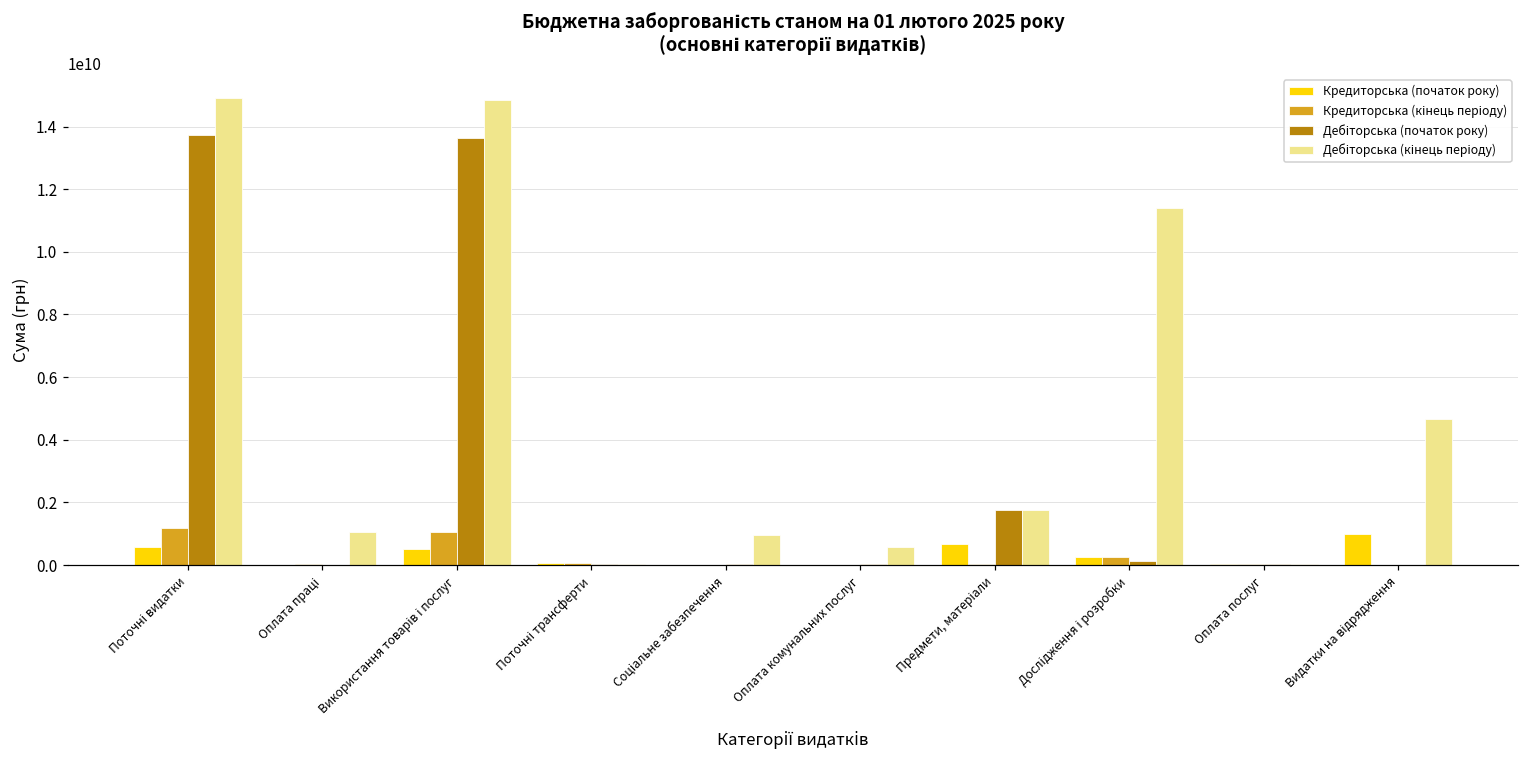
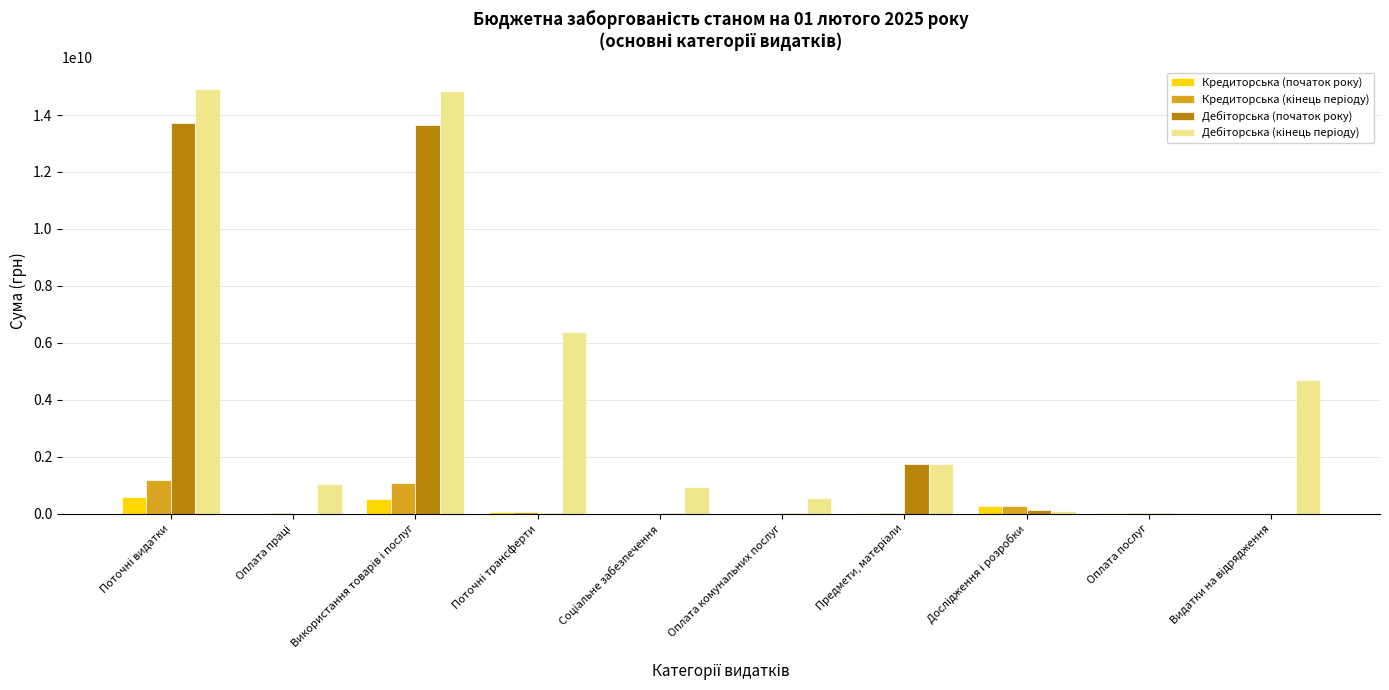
Дебіторська (кінець періоду), Поточні трансферти: 0 -> 6400000000
Кредиторська (початок року), Предмети, матеріали: 700000000 -> 0
Дебіторська (кінець періоду), Дослідження і розробки: 11400000000 -> 100000000
Кредиторська (початок року), Видатки на відрядження: 1000000000 -> 0
